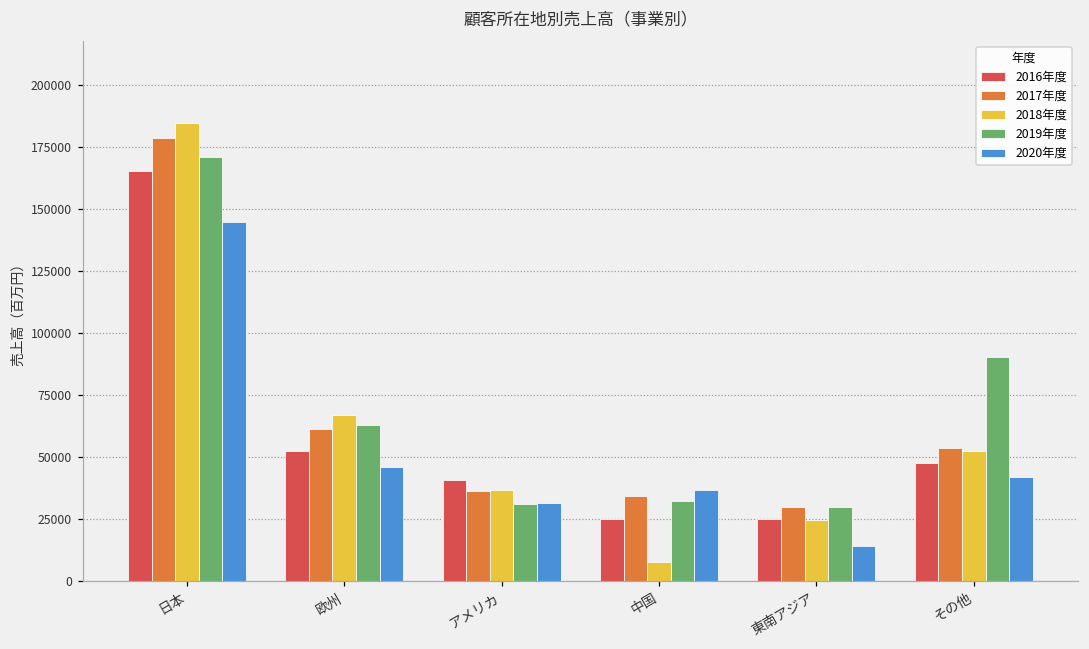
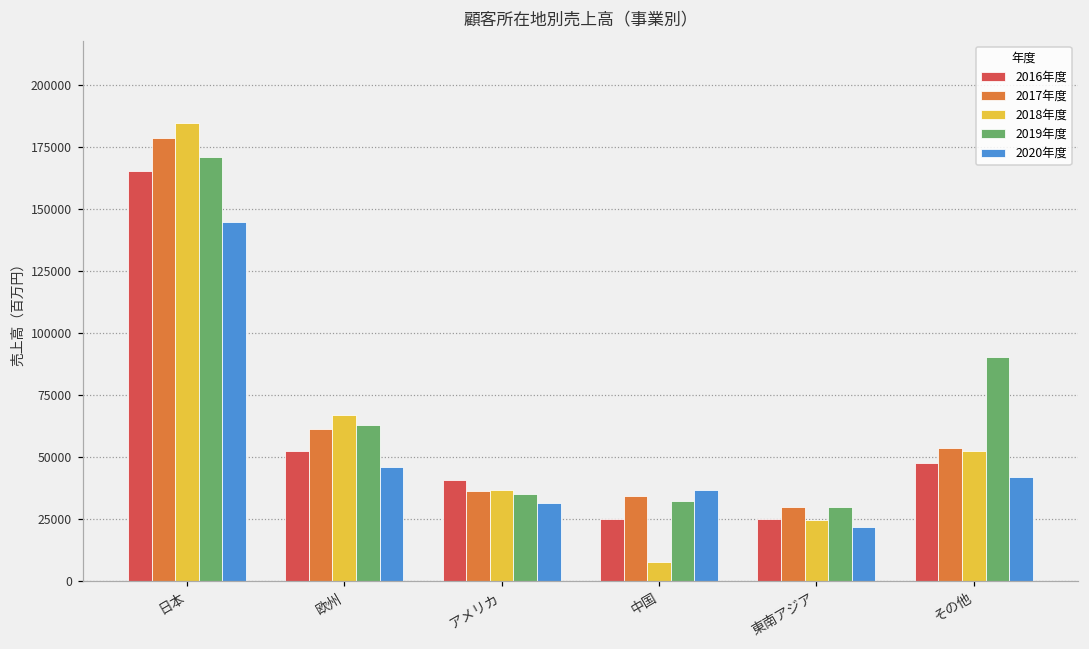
2019年度, アメリカ: 31000 -> 35000
2020年度, 東南アジア: 14000 -> 22000
